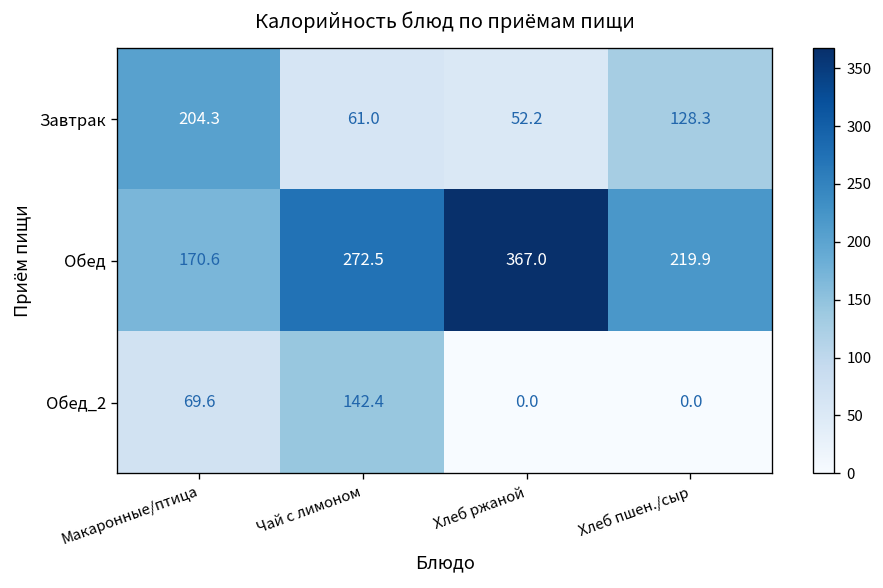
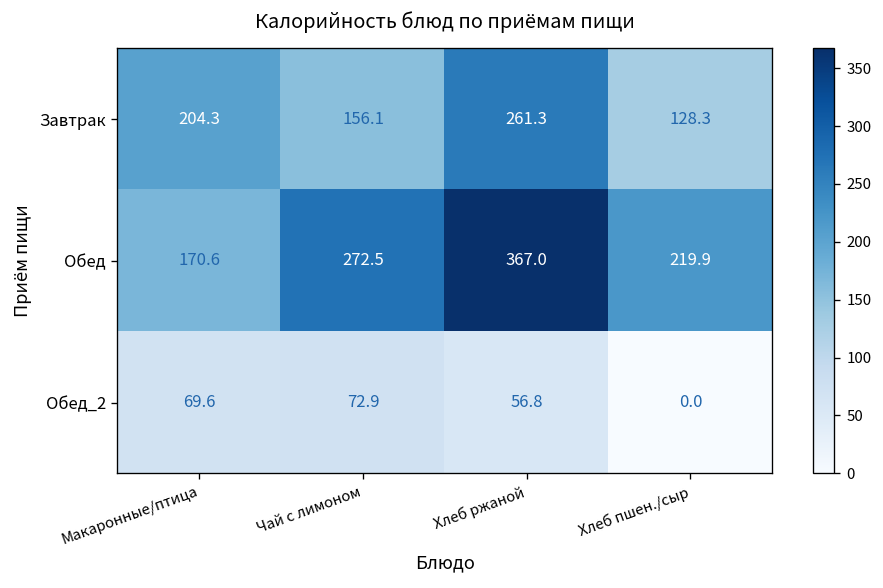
Завтрак, Чай с лимоном: 61.0 -> 156.1
Завтрак, Хлеб ржаной: 52.2 -> 261.3
Обед_2, Чай с лимоном: 142.4 -> 72.9
Обед_2, Хлеб ржаной: 0.0 -> 56.8
